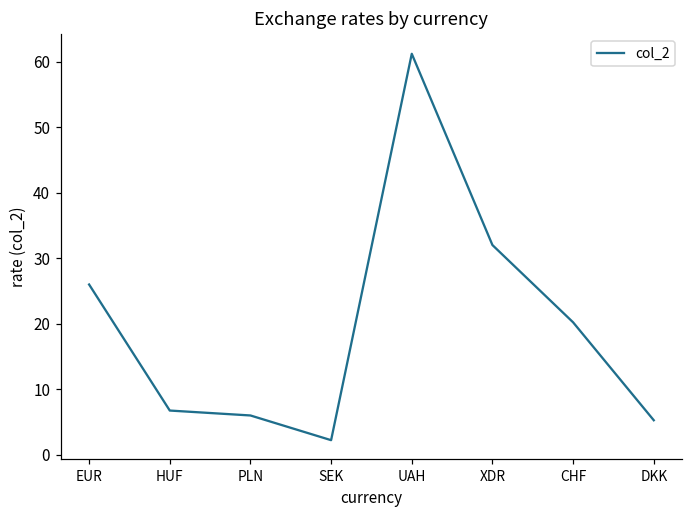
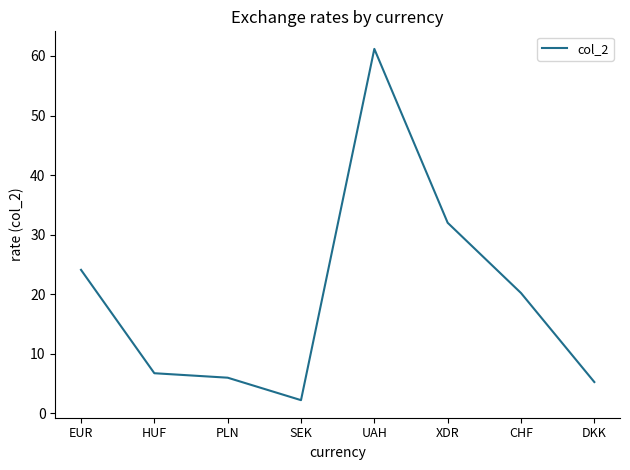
EUR: 26 -> 24
